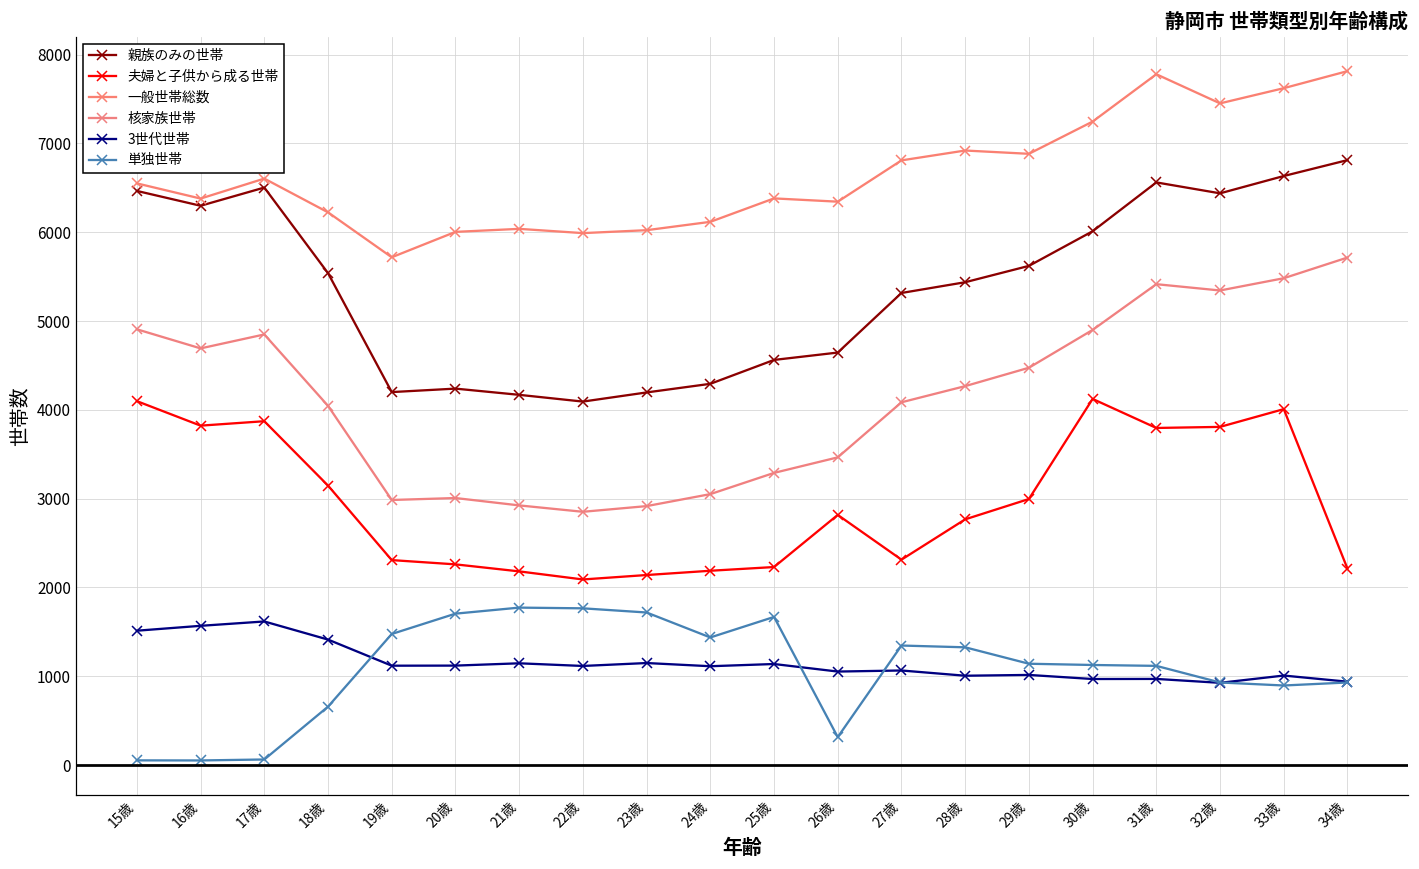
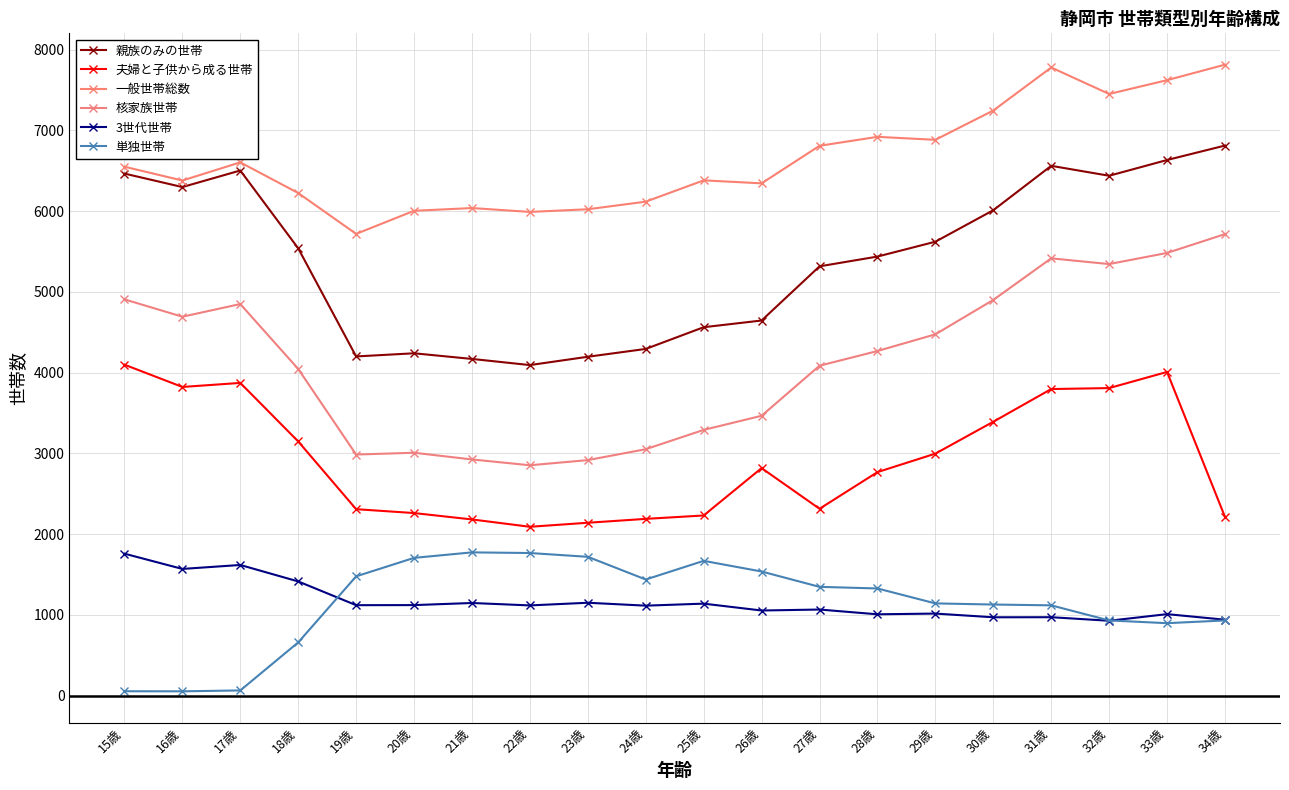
3世代世帯, 15歳: 1500 -> 1800
単独世帯, 26歳: 300 -> 1500
夫婦と子供から成る世帯, 30歳: 4100 -> 3400
